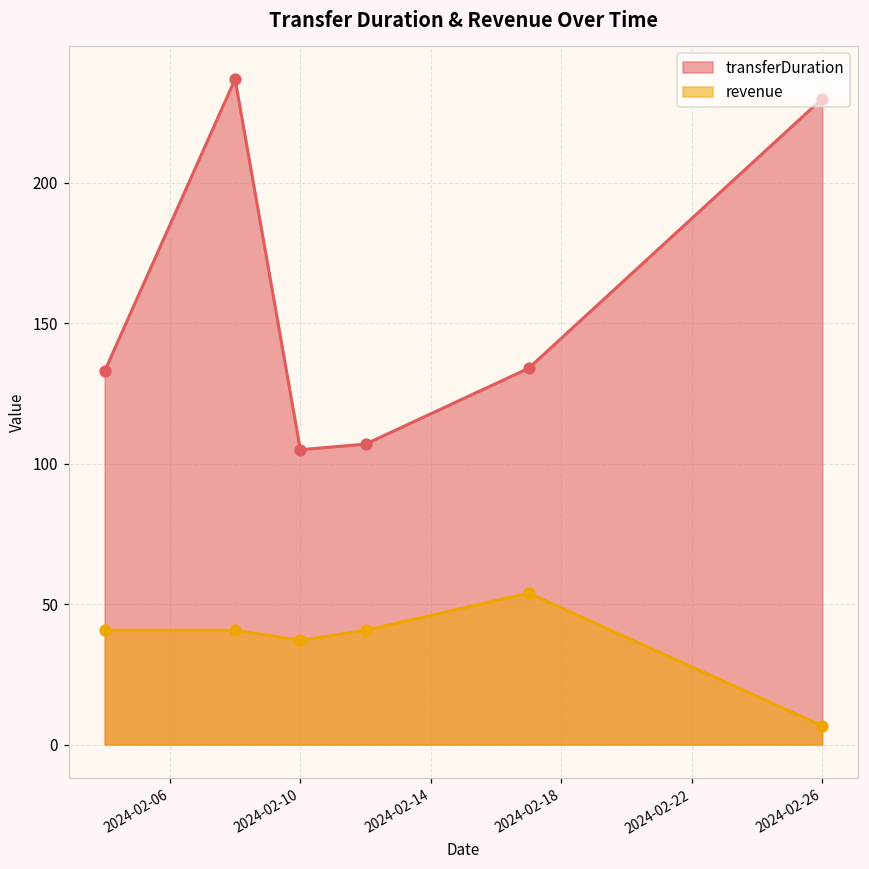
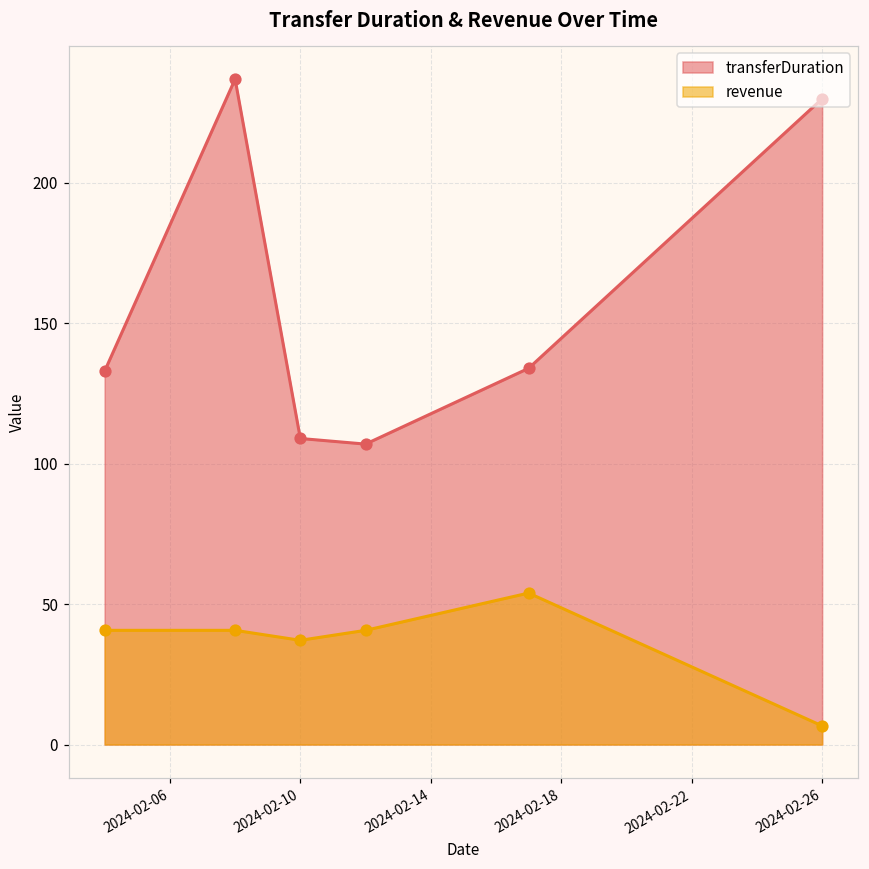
transferDuration, 2024-02-10: 105 -> 109
